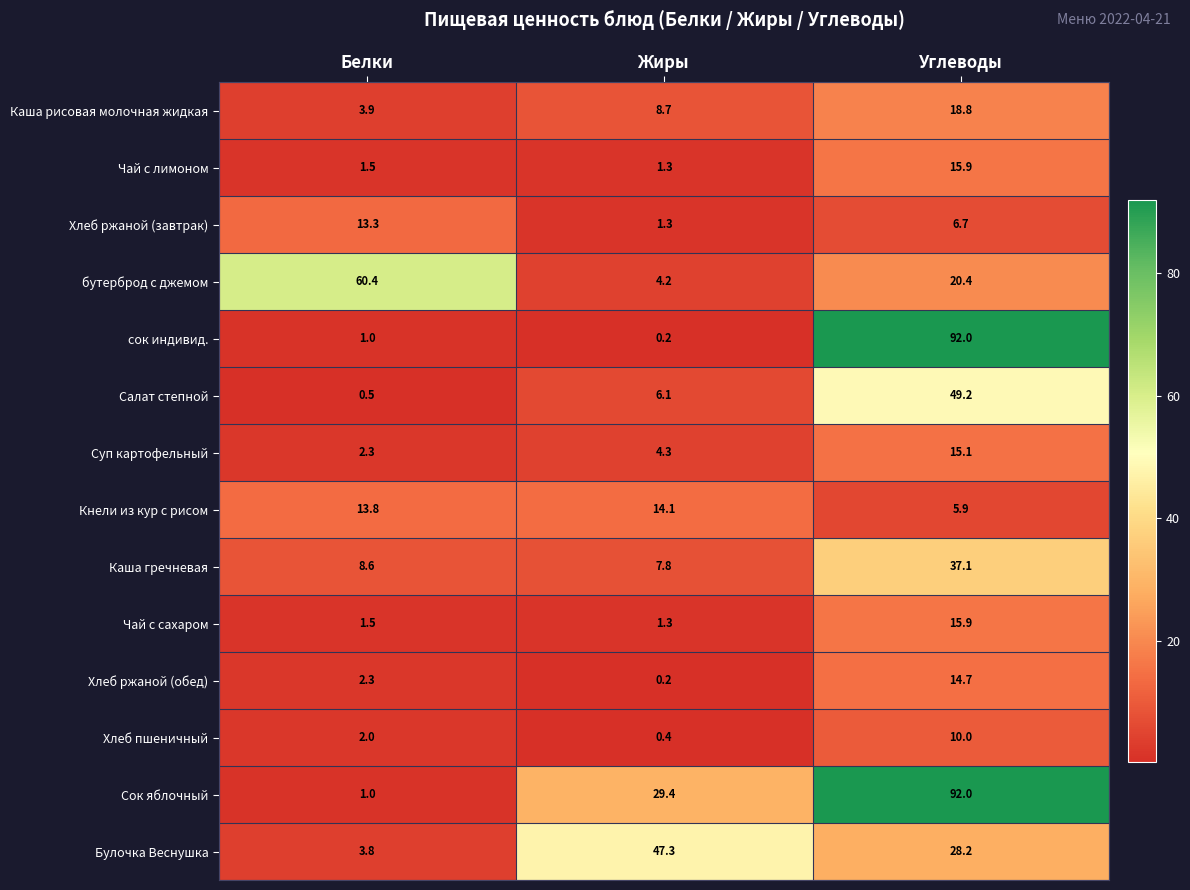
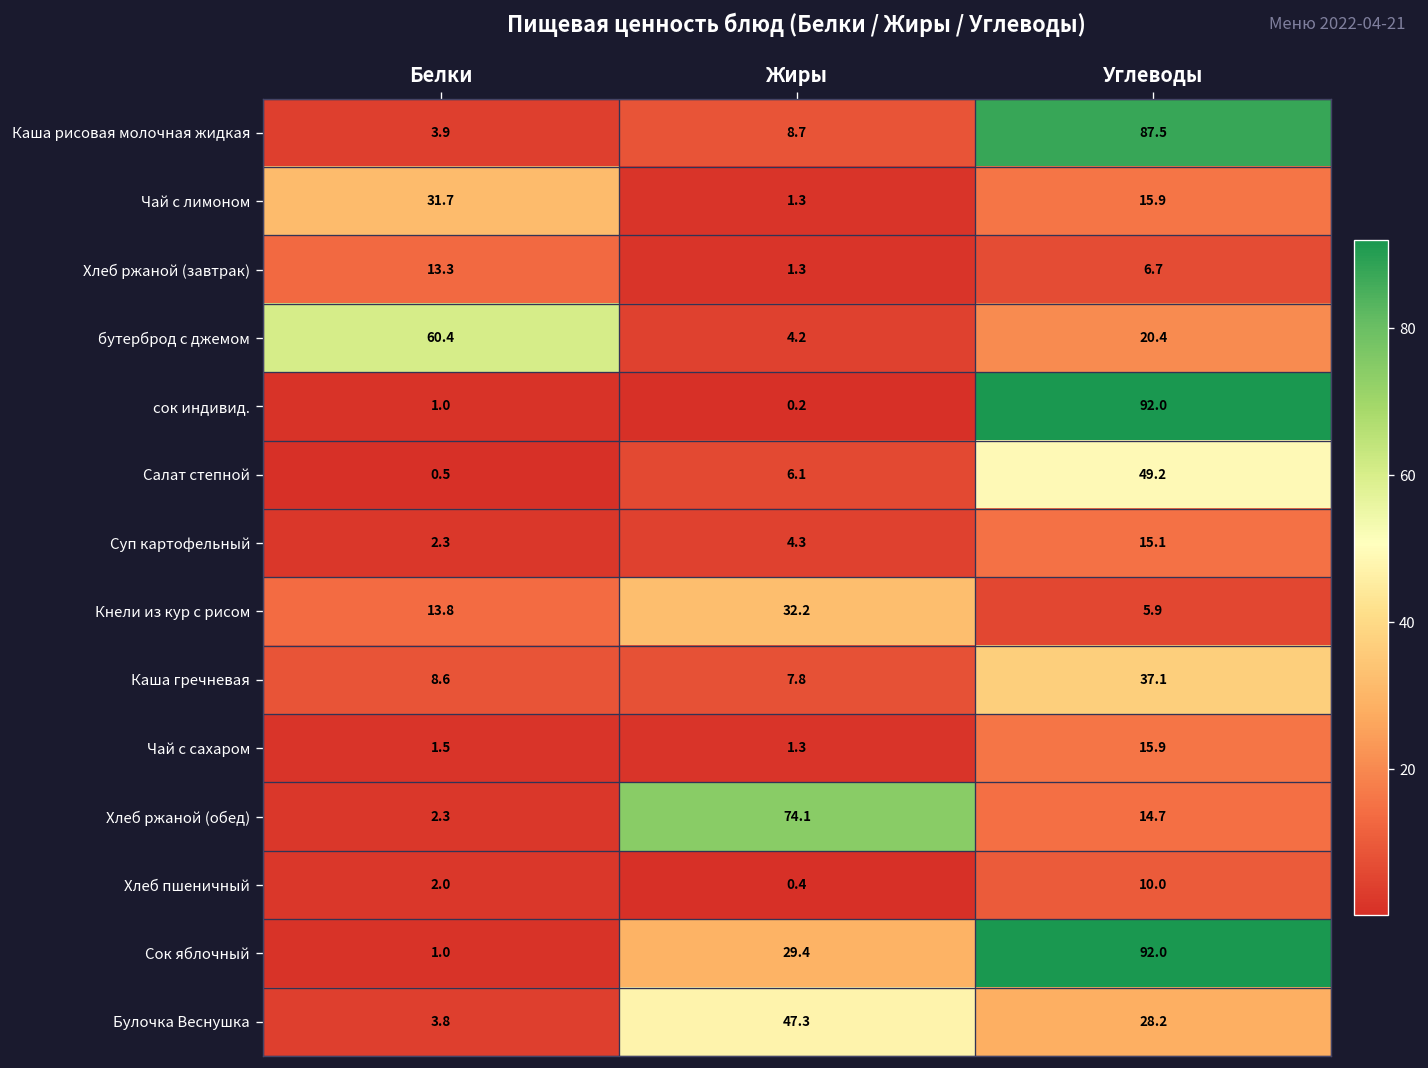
Каша рисовая молочная жидкая, Углеводы: 18.8 -> 87.5
Чай с лимоном, Белки: 1.5 -> 31.7
Кнели из кур с рисом, Жиры: 14.1 -> 32.2
Хлеб ржаной (обед), Жиры: 0.2 -> 74.1
